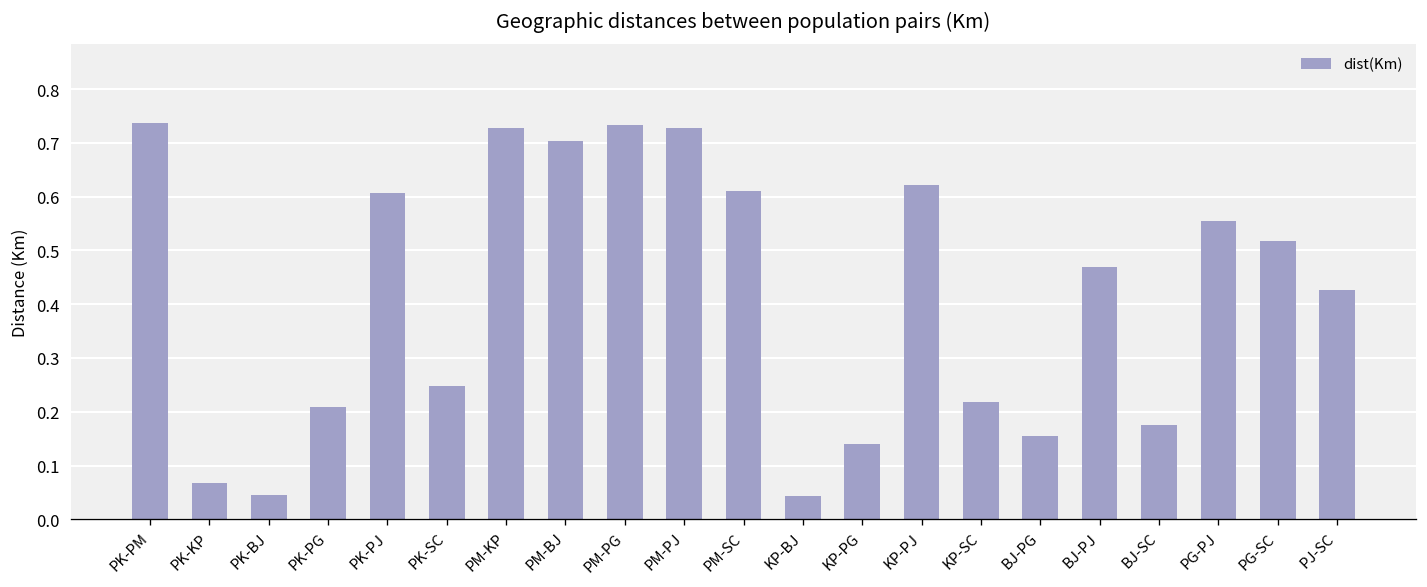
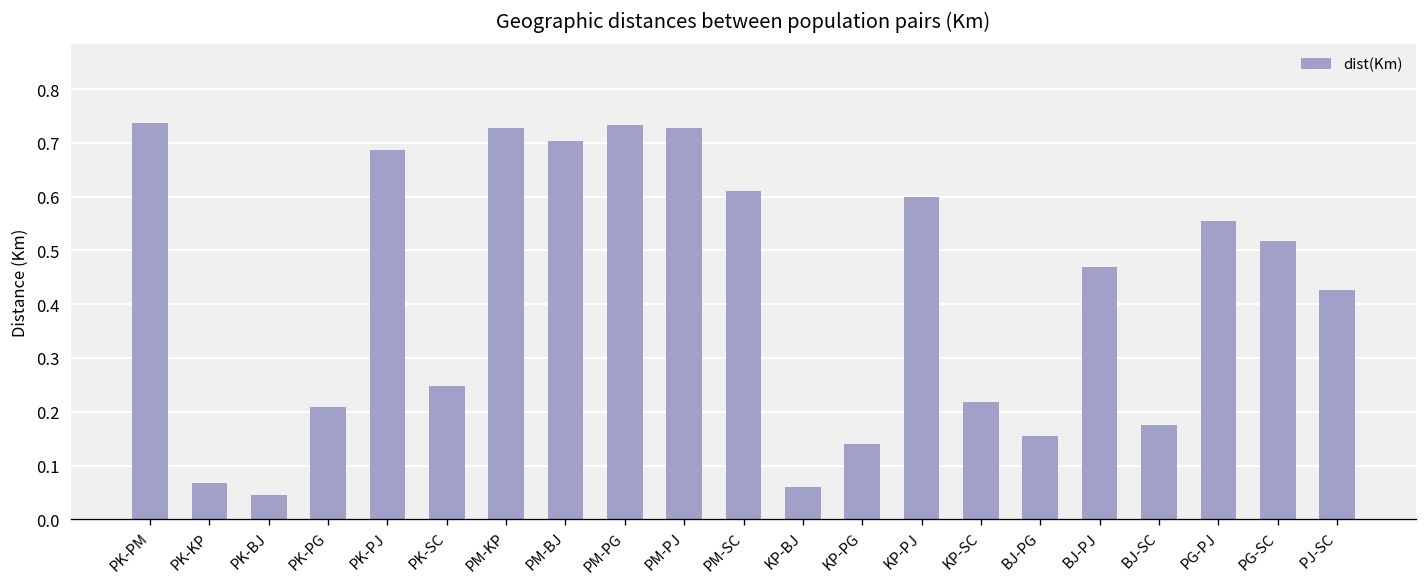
PK-PJ: 0.61 -> 0.69
KP-BJ: 0.04 -> 0.06
KP-PJ: 0.62 -> 0.60
